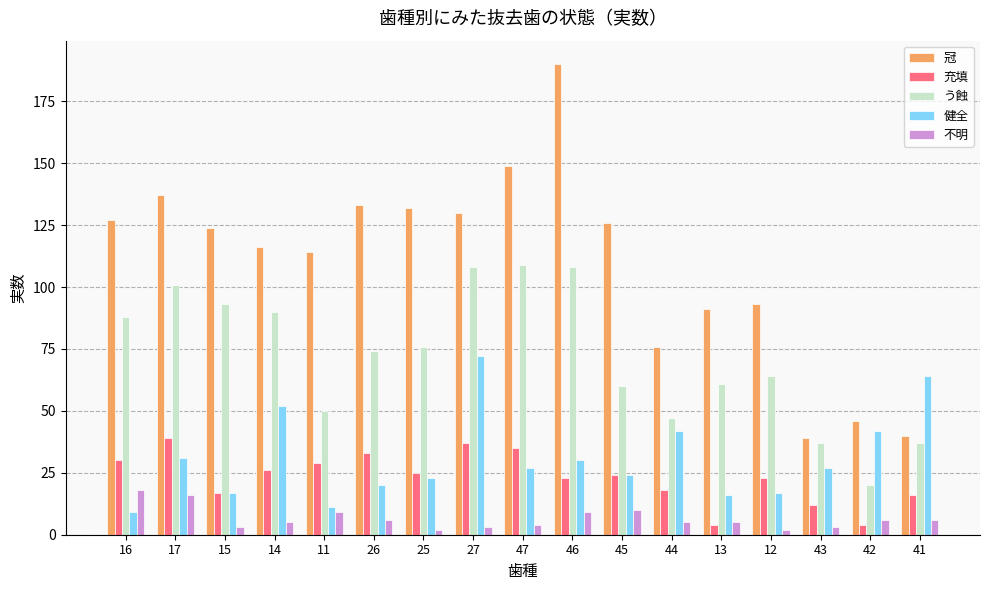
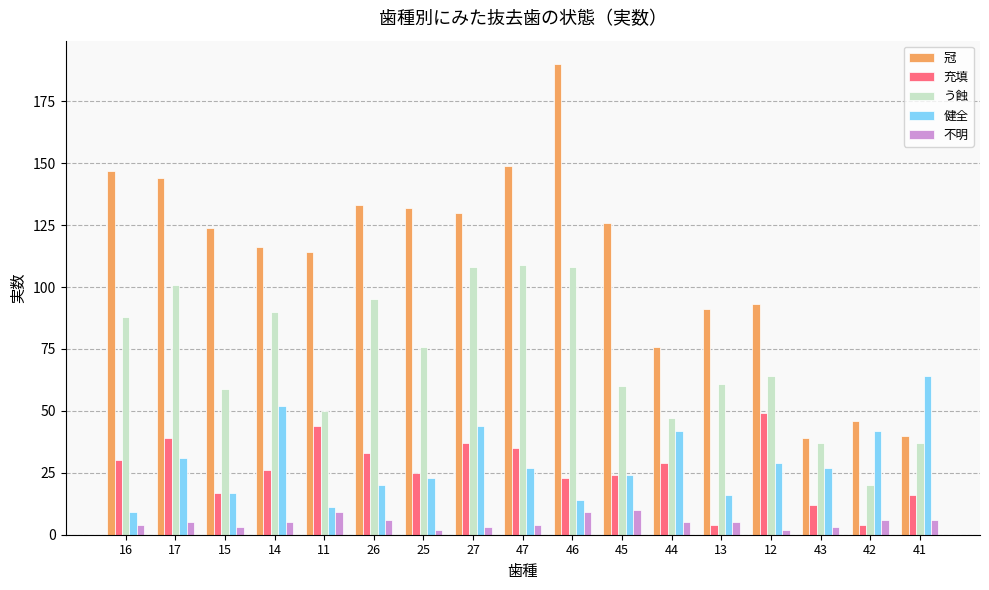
冠, 16: 127 -> 147
不明, 16: 18 -> 4
冠, 17: 137 -> 144
不明, 17: 16 -> 5
う蝕, 15: 93 -> 59
充填, 11: 29 -> 44
う蝕, 26: 74 -> 95
健全, 27: 72 -> 44
健全, 46: 30 -> 14
充填, 44: 18 -> 29
充填, 12: 23 -> 49
健全, 12: 17 -> 29
